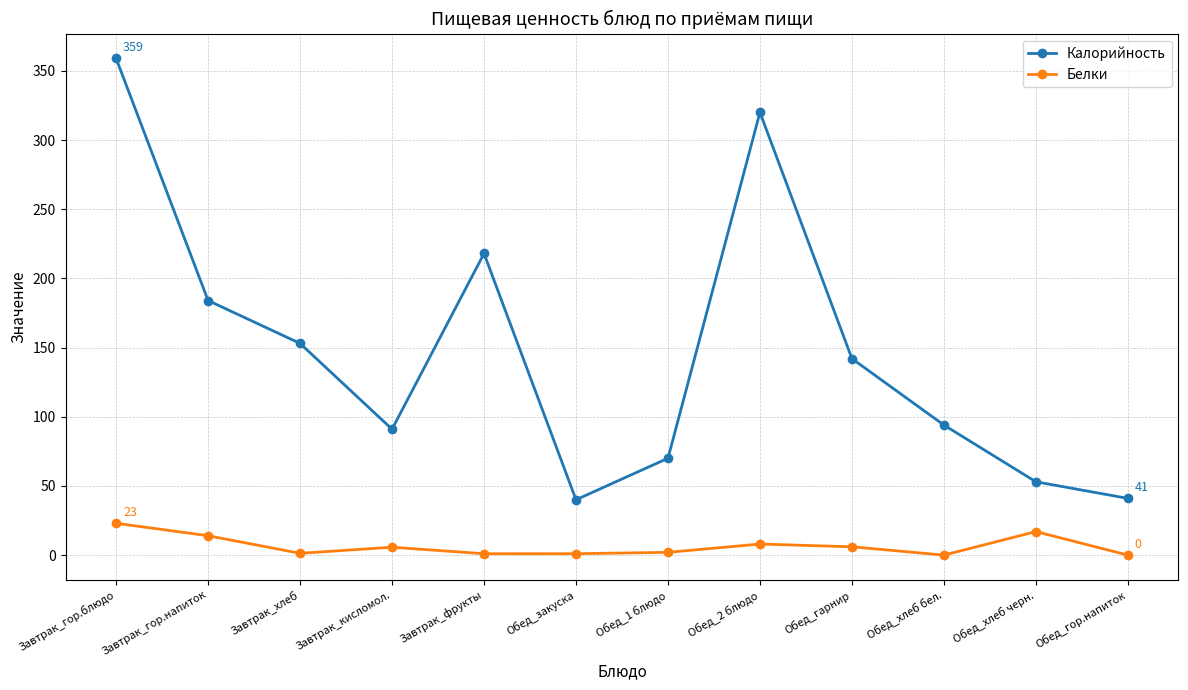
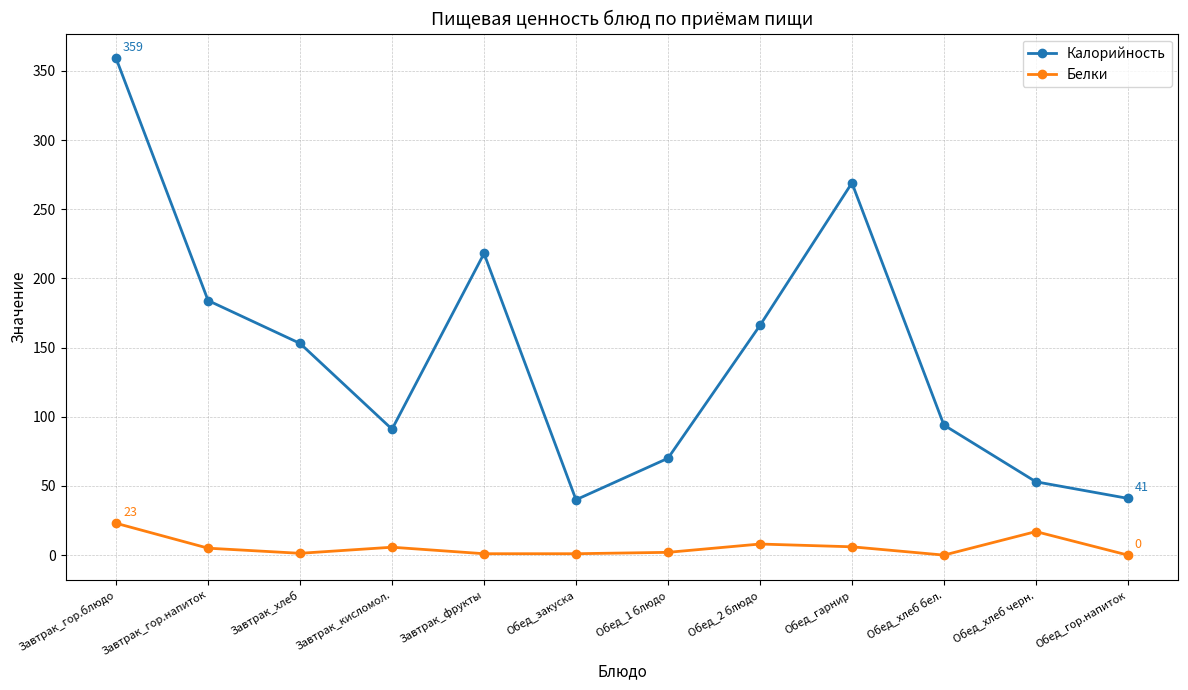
Белки, Завтрак_гор.напиток: 14 -> 5
Калорийность, Обед_2 блюдо: 320 -> 166
Калорийность, Обед_гарнир: 142 -> 269
